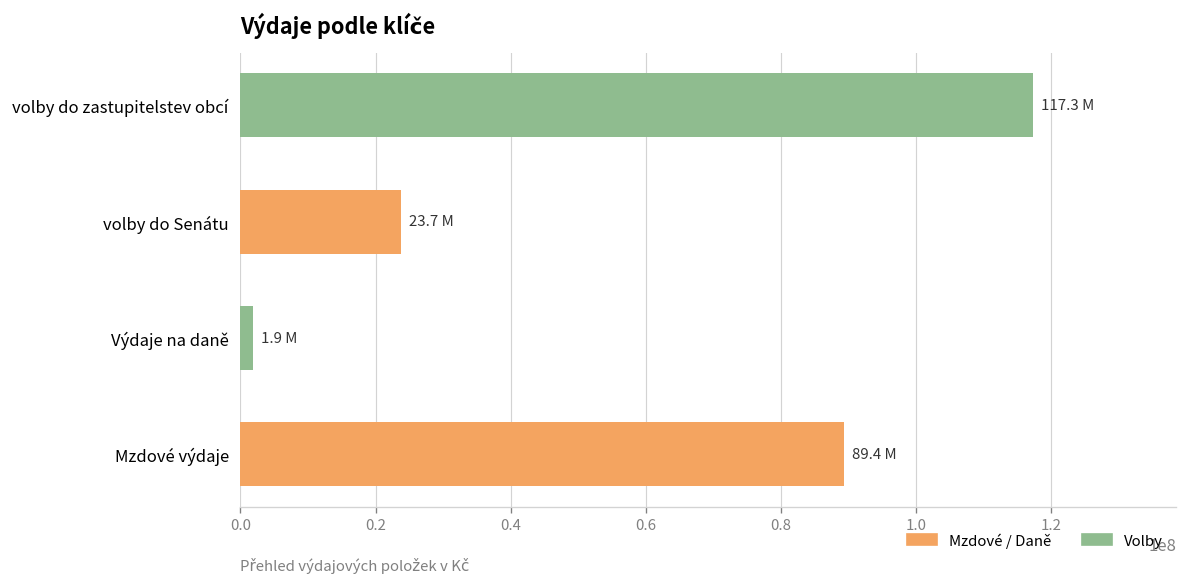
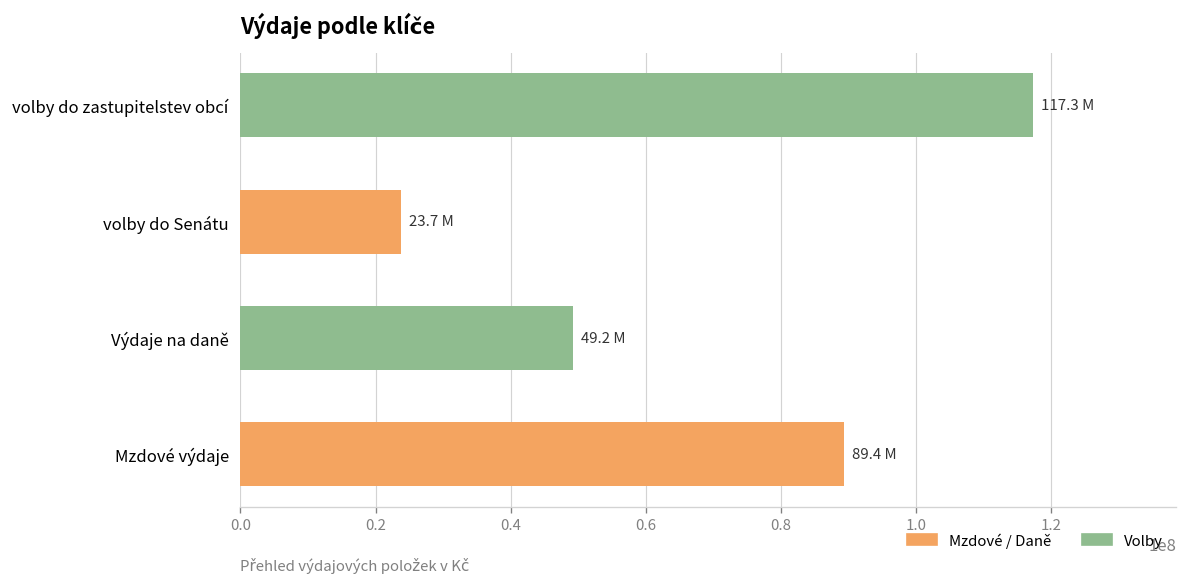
Výdaje na daně: 1.9 -> 49.2
